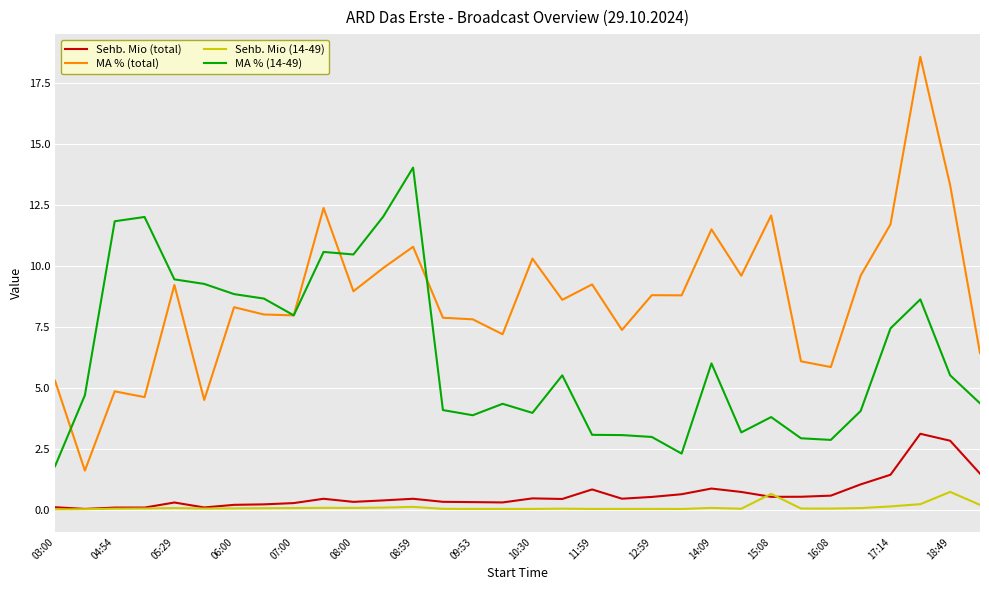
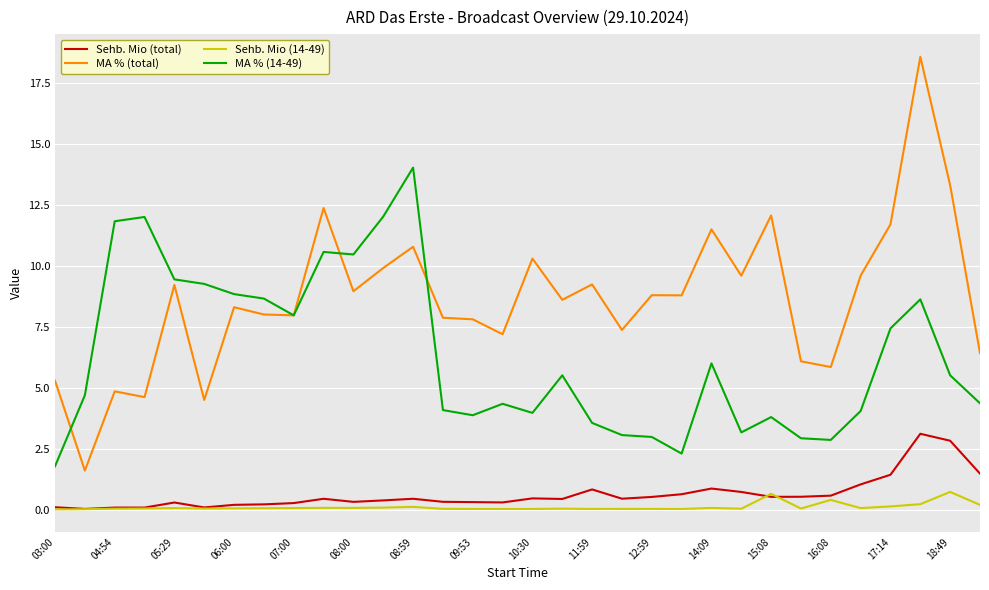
MA % (14-49), 11:59: 3.1 -> 3.6
Sehb. Mio (14-49), 16:08: 0.0 -> 0.4
